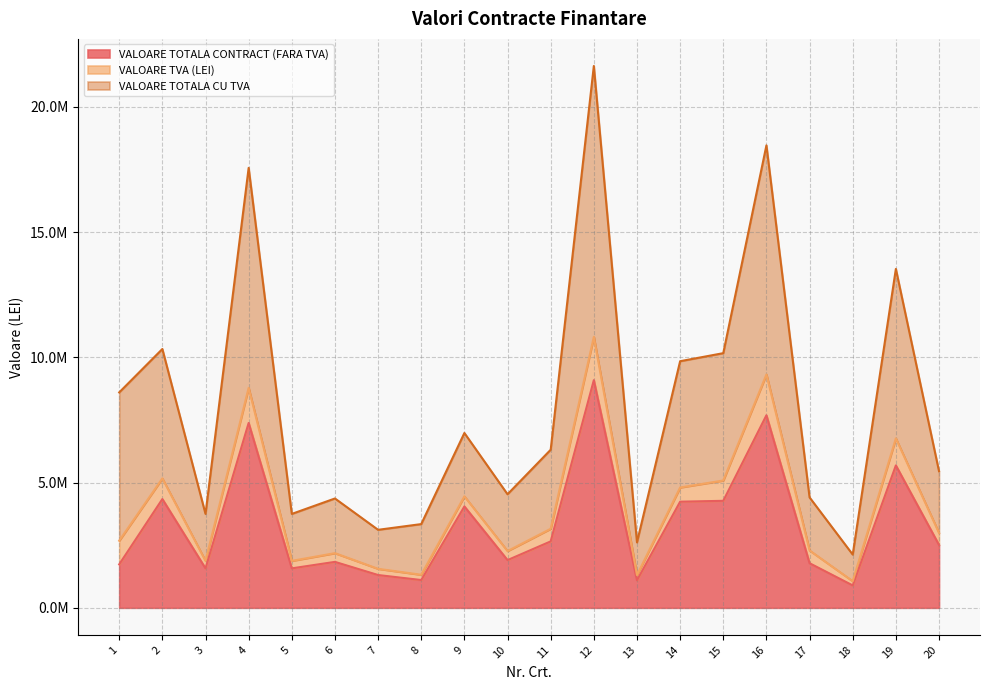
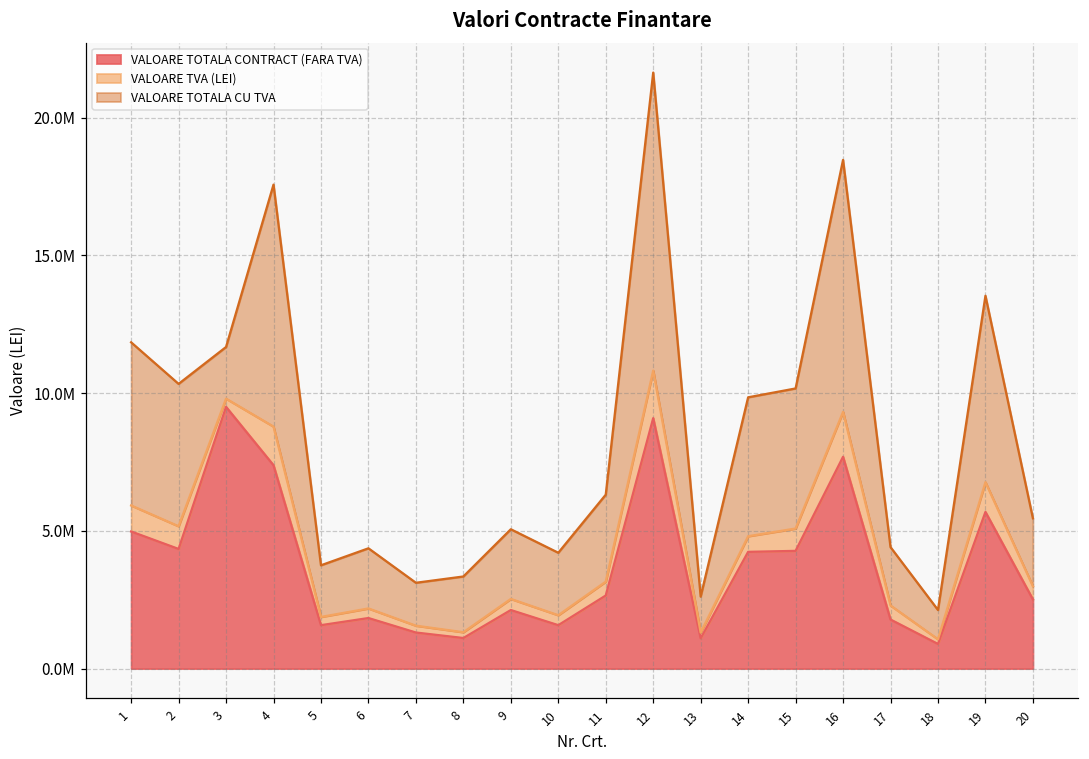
VALOARE TOTALA CONTRACT (FARA TVA), 1: 1700000 -> 5000000
VALOARE TOTALA CONTRACT (FARA TVA), 3: 1600000 -> 9500000
VALOARE TOTALA CONTRACT (FARA TVA), 9: 4000000 -> 2100000
VALOARE TOTALA CONTRACT (FARA TVA), 10: 1900000 -> 1600000
